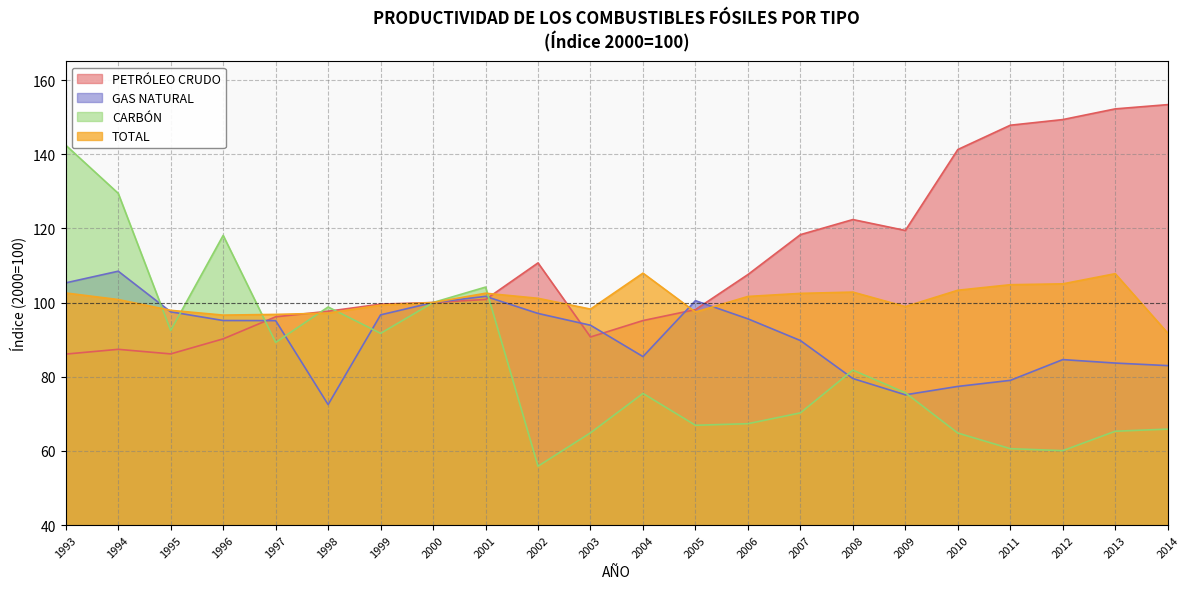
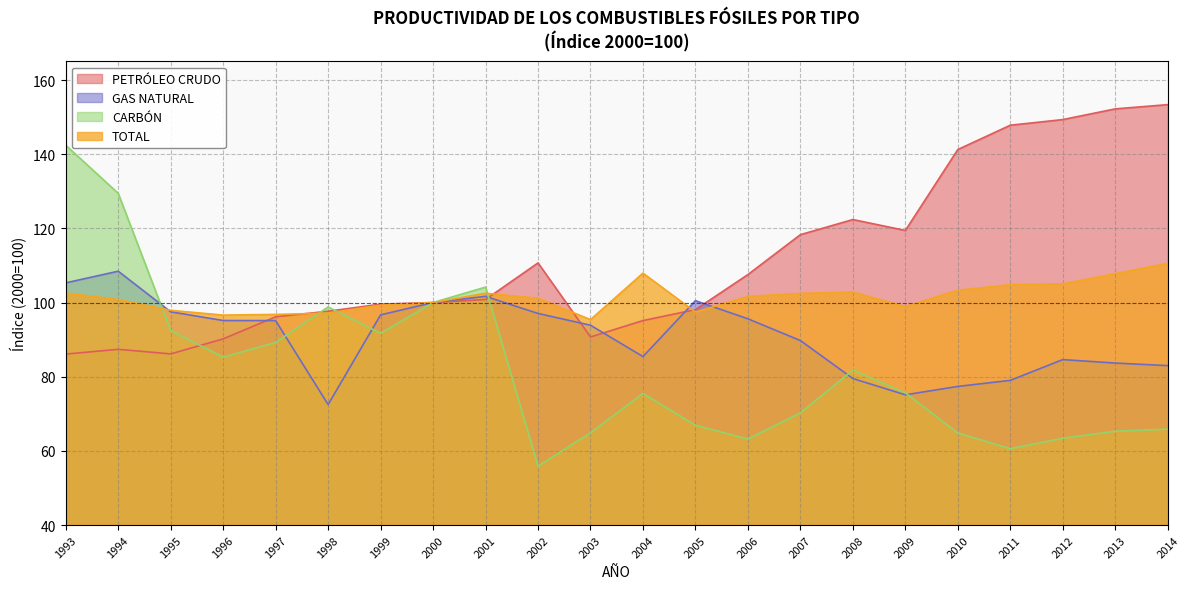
CARBÓN, 1996: 118 -> 85
TOTAL, 2003: 98 -> 95
CARBÓN, 2006: 67 -> 63
CARBÓN, 2012: 60 -> 63
TOTAL, 2014: 92 -> 111
